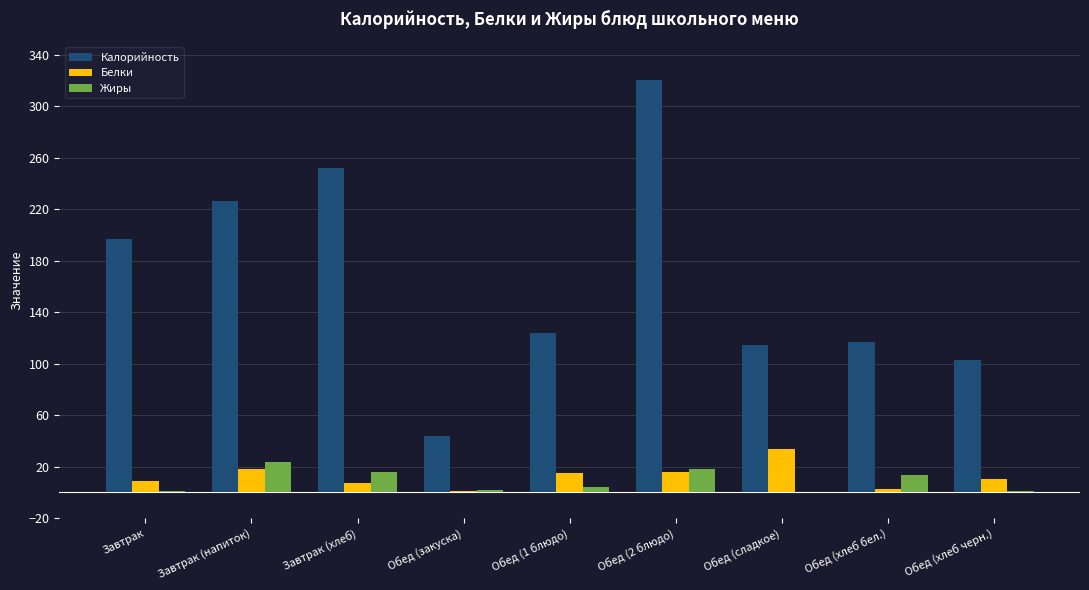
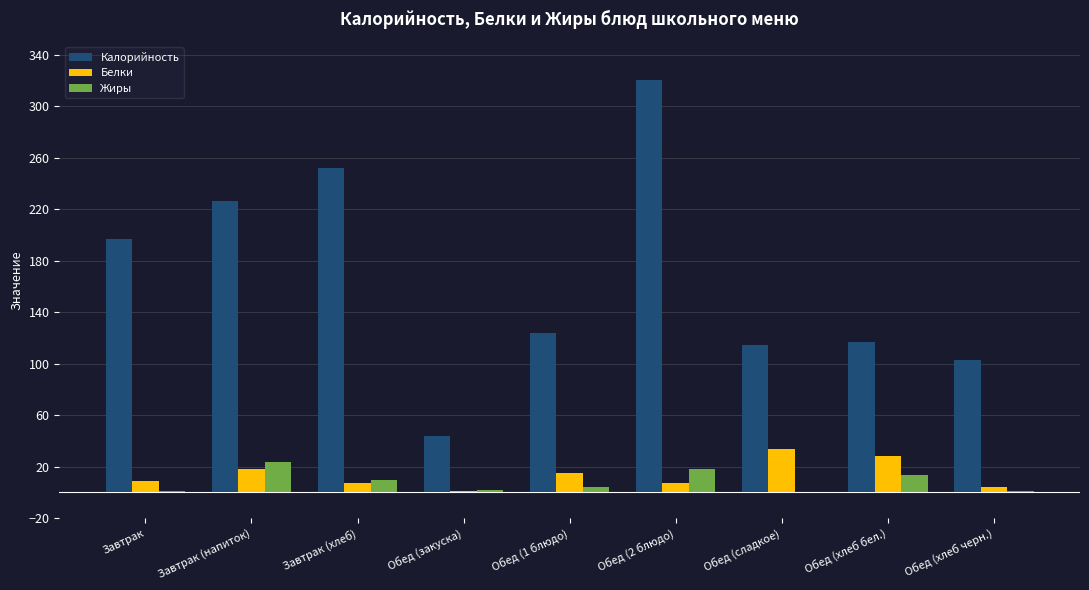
Жиры, Завтрак (хлеб): 16 -> 10
Белки, Обед (2 блюдо): 16 -> 7
Белки, Обед (хлеб бел.): 2 -> 28
Белки, Обед (хлеб черн.): 11 -> 4
